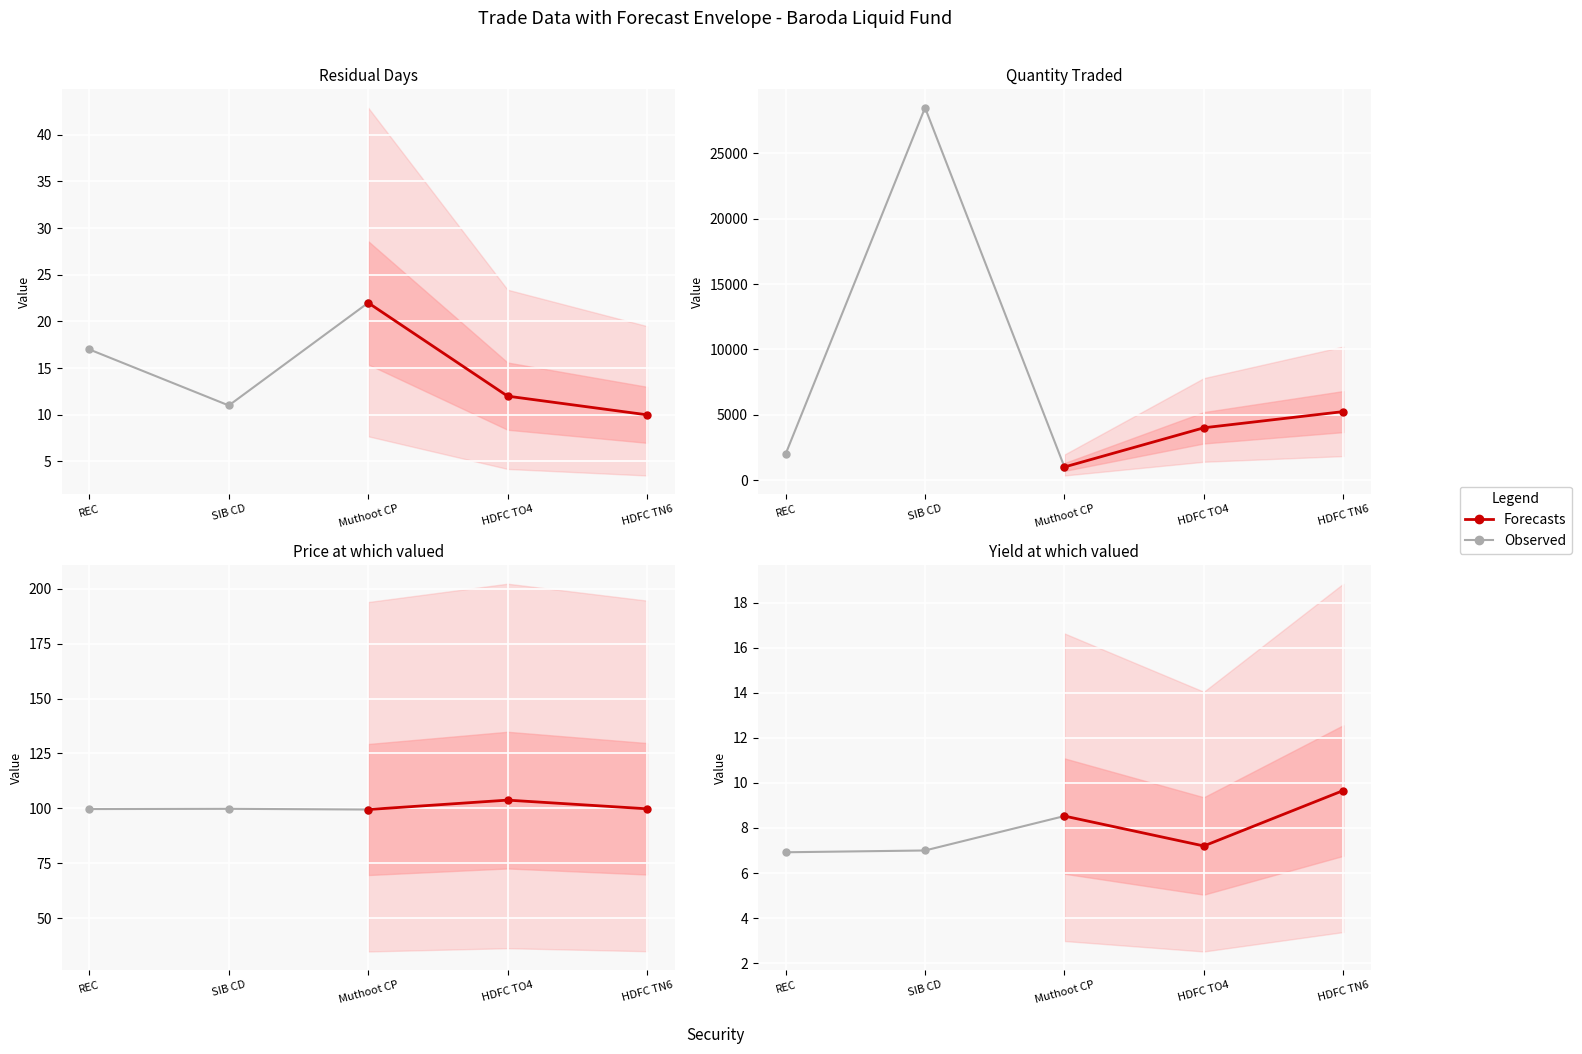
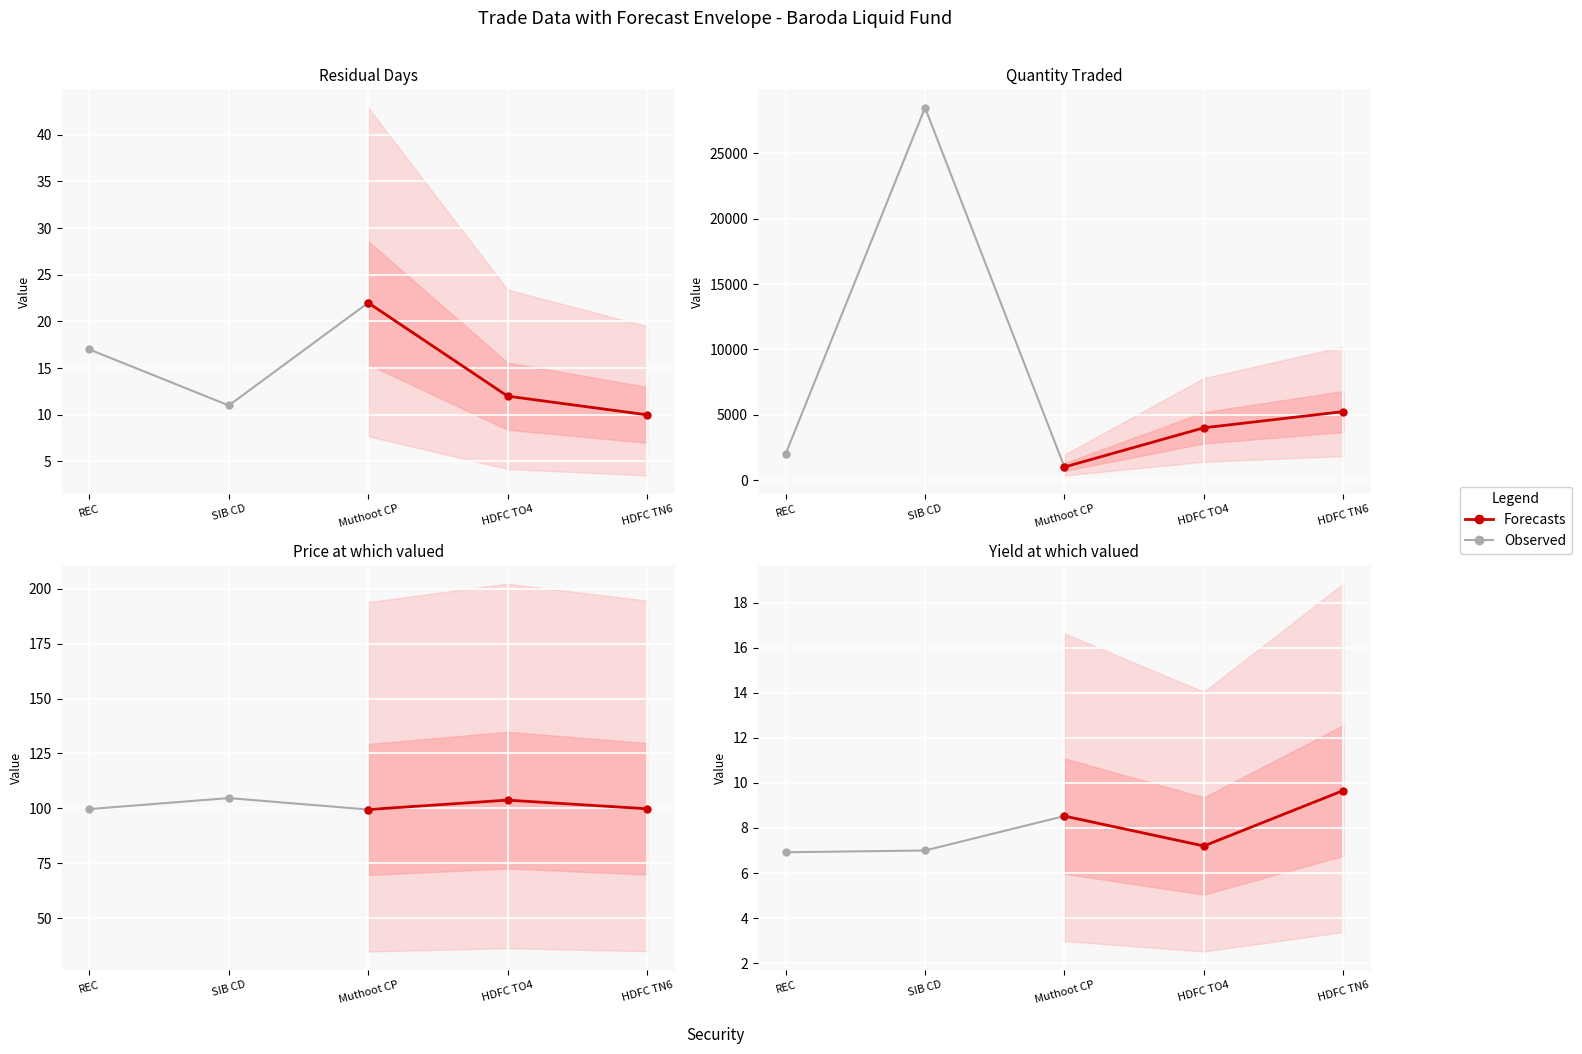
Price at which valued, Observed, SIB CD: 100 -> 105
